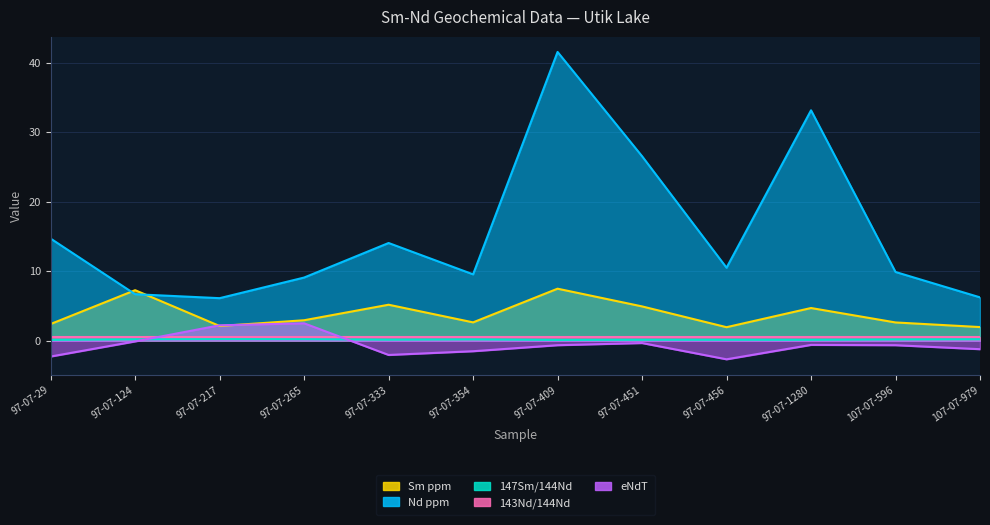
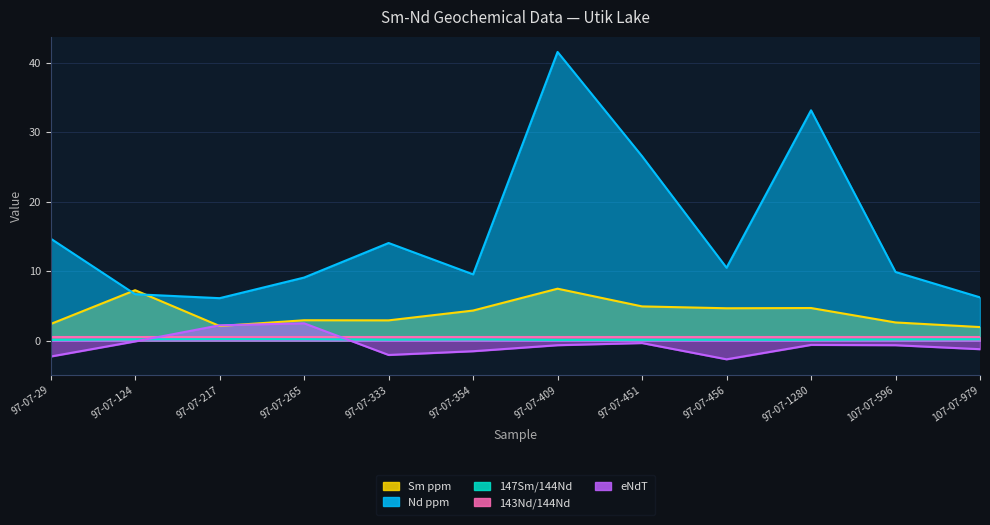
Sm ppm, 97-07-333: 5 -> 3
Sm ppm, 97-07-354: 3 -> 4
Sm ppm, 97-07-456: 2 -> 5
